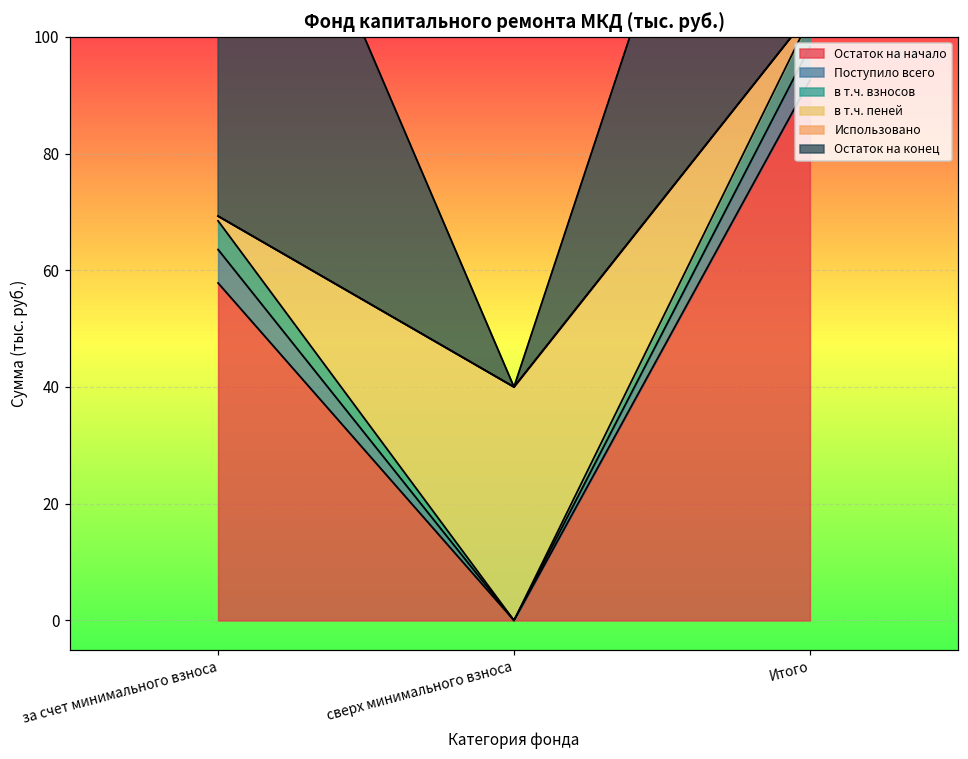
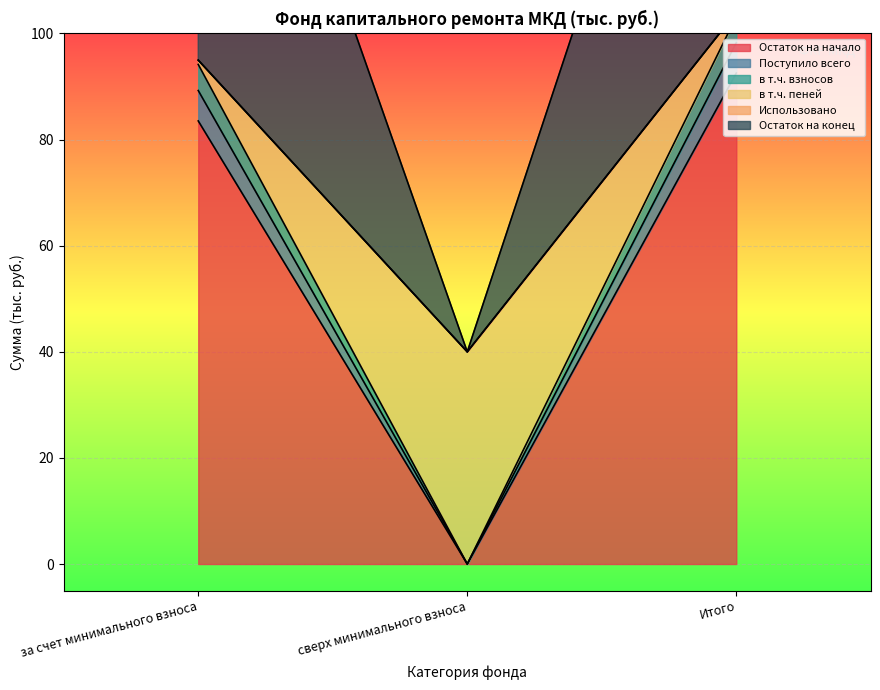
Остаток на начало, за счет минимального взноса: 58 -> 84
